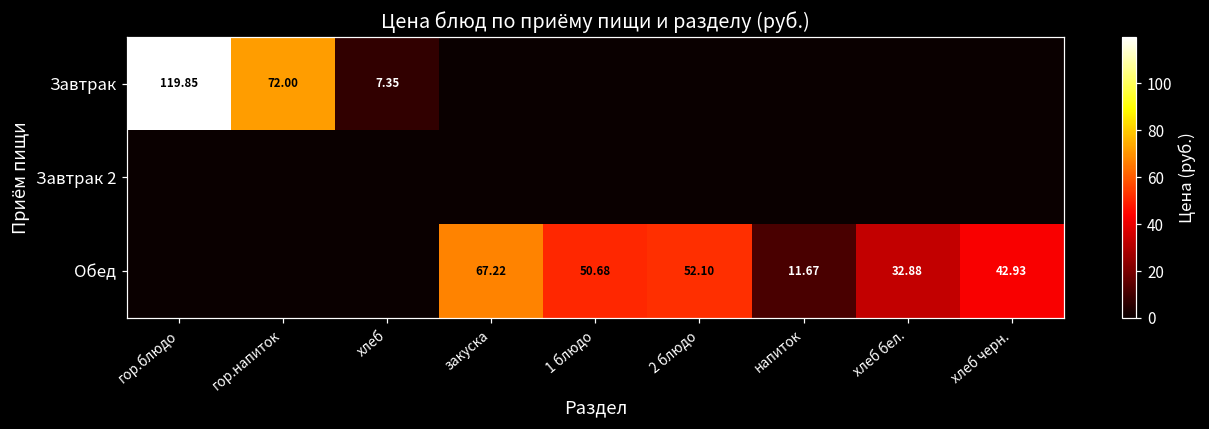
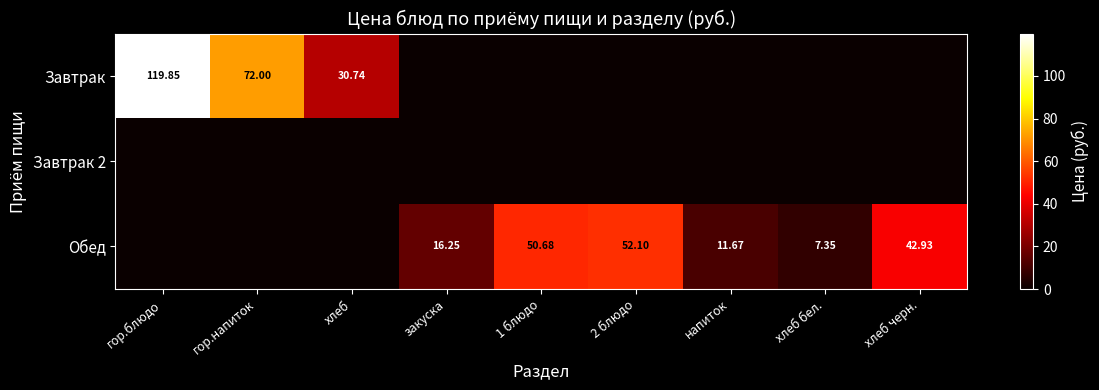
Завтрак, хлеб: 7.35 -> 30.74
Обед, закуска: 67.22 -> 16.25
Обед, хлеб бел.: 32.88 -> 7.35
